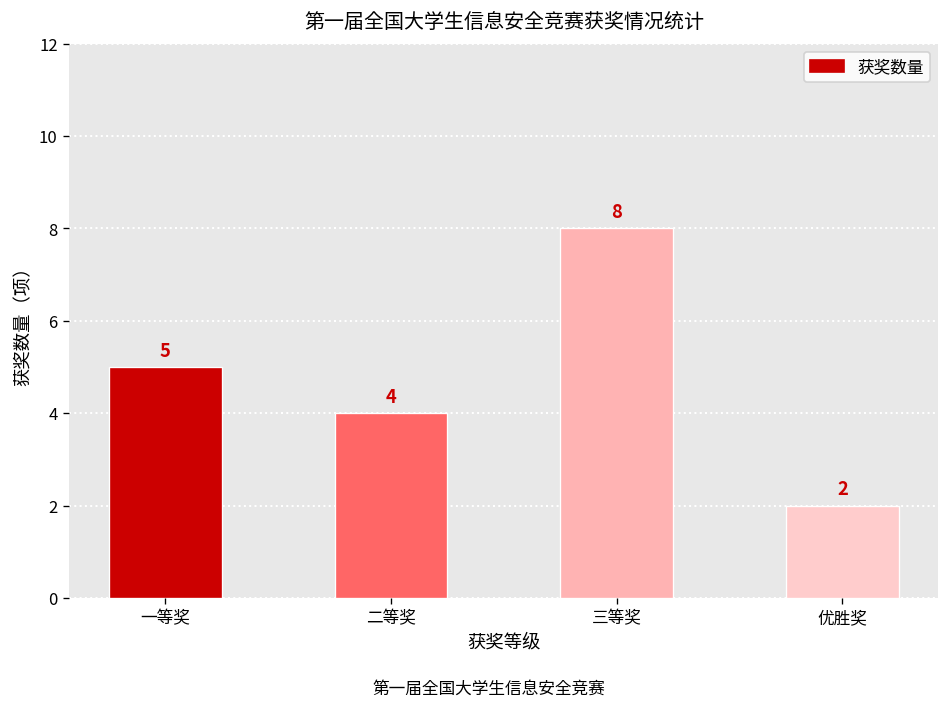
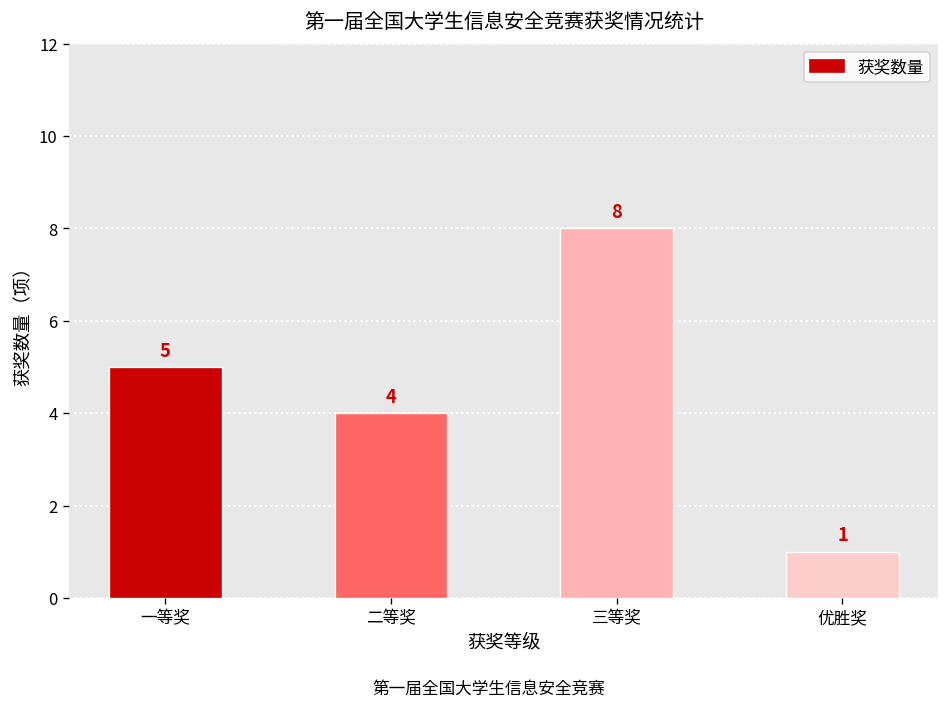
优胜奖: 2 -> 1
